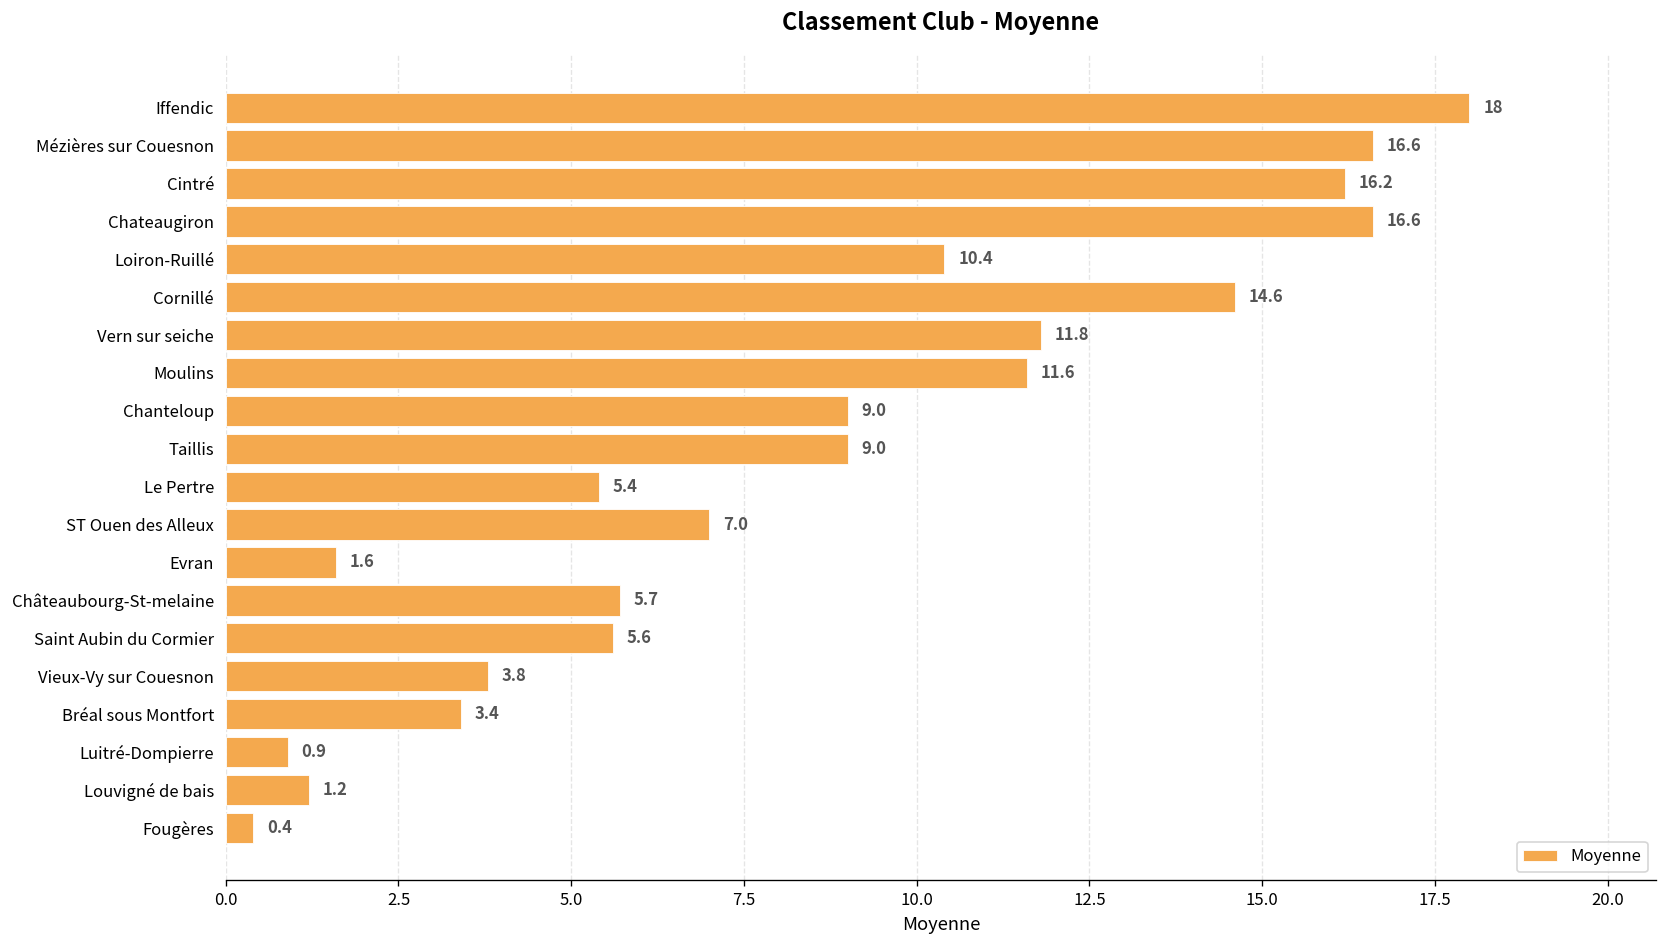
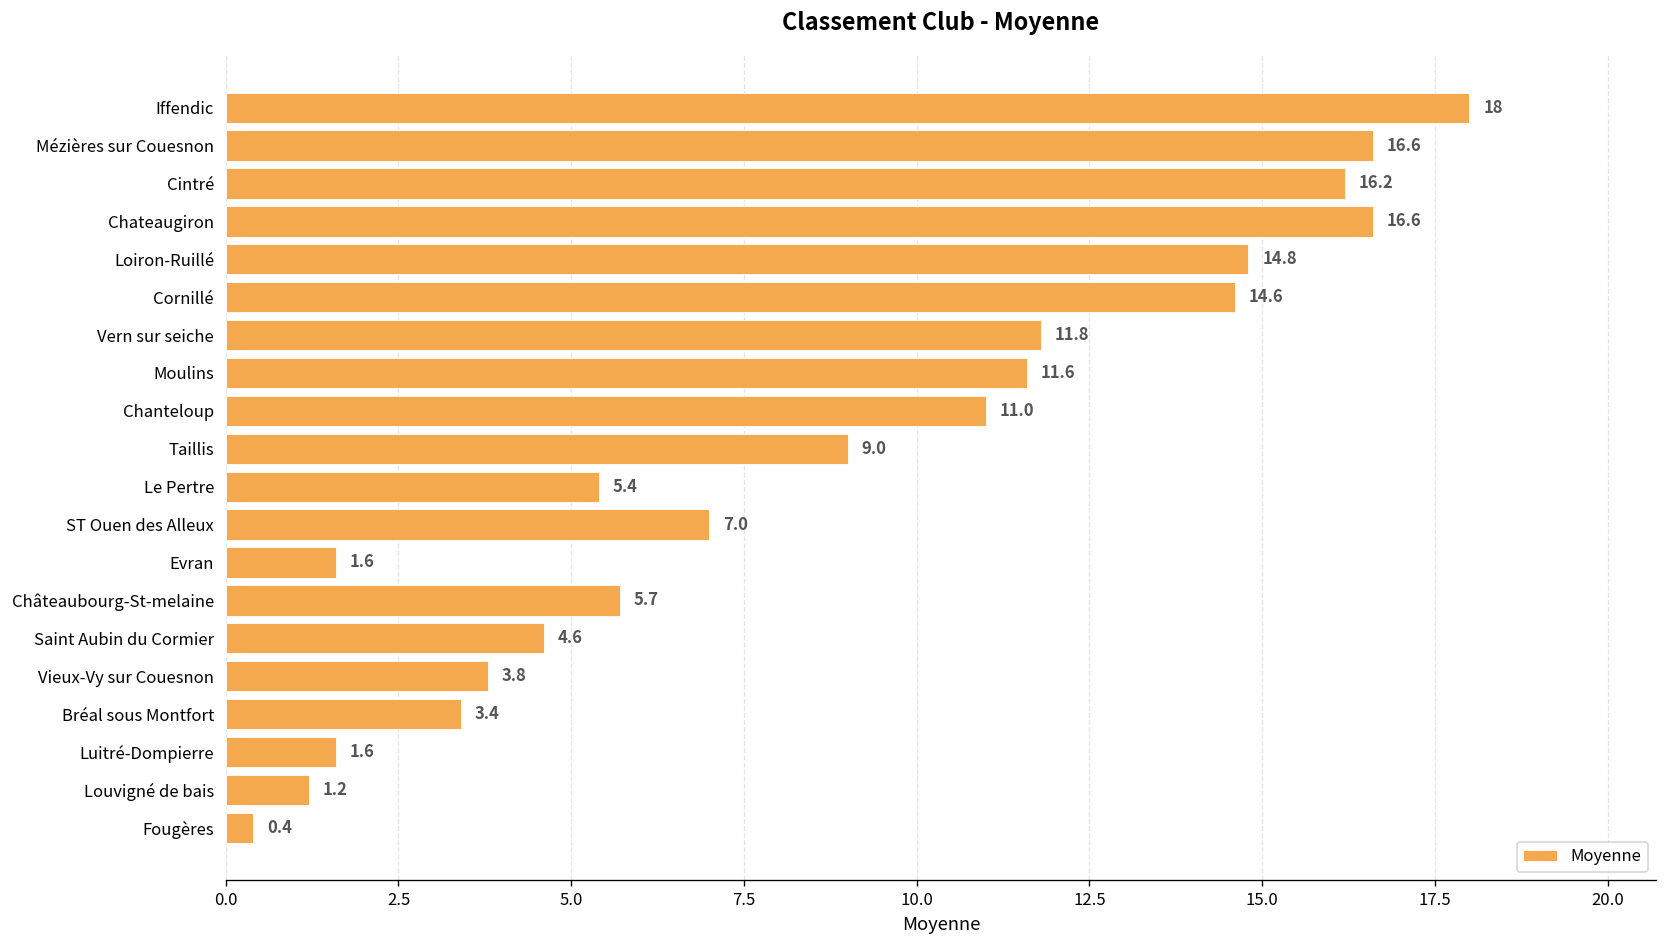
Loiron-Ruillé: 10.4 -> 14.8
Chanteloup: 9.0 -> 11.0
Saint Aubin du Cormier: 5.6 -> 4.6
Luitré-Dompierre: 0.9 -> 1.6
